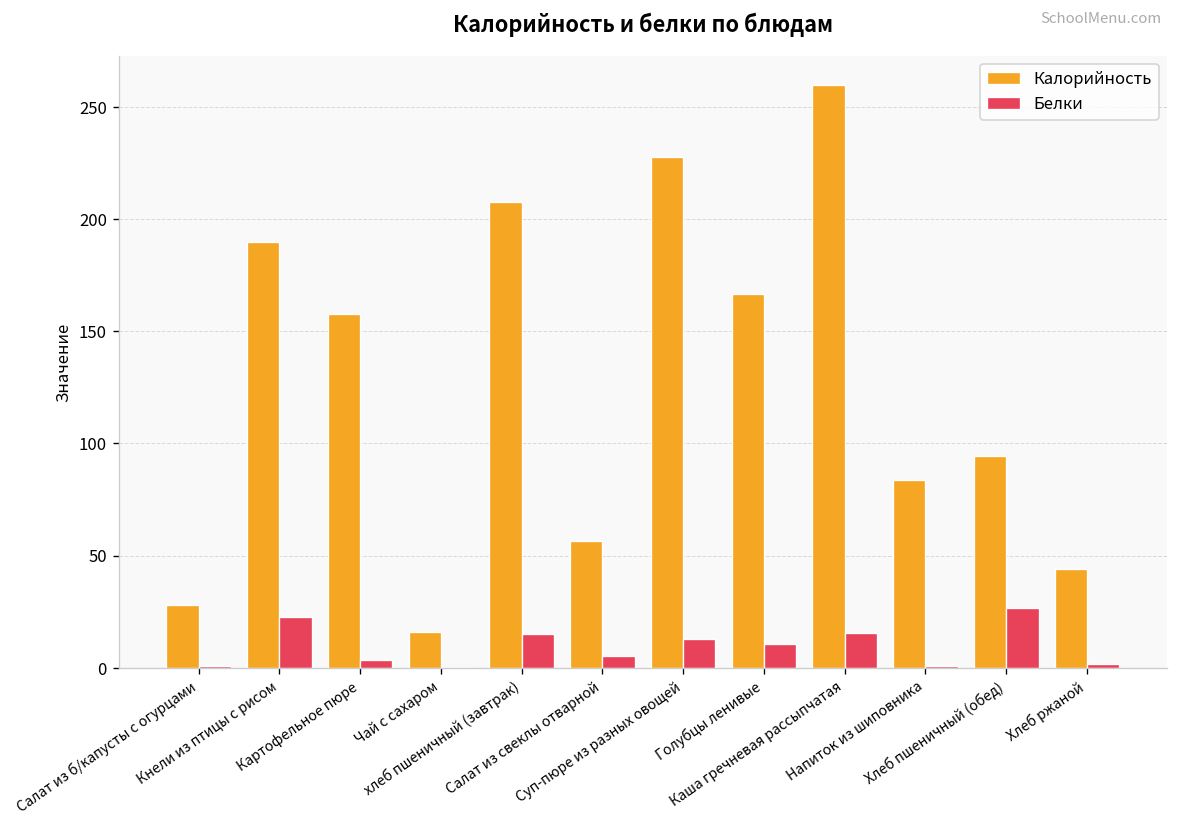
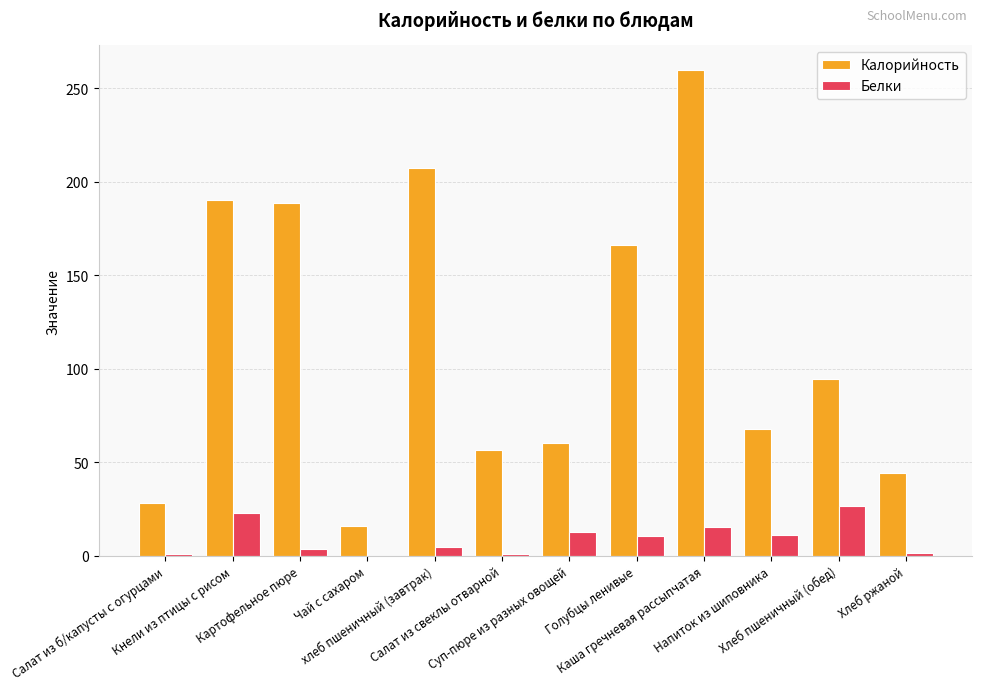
Калорийность, Картофельное пюре: 158 -> 189
Белки, хлеб пшеничный (завтрак): 15 -> 5
Белки, Салат из свеклы отварной: 5 -> 1
Калорийность, Суп-пюре из разных овощей: 228 -> 60
Калорийность, Напиток из шиповника: 84 -> 68
Белки, Напиток из шиповника: 1 -> 11
